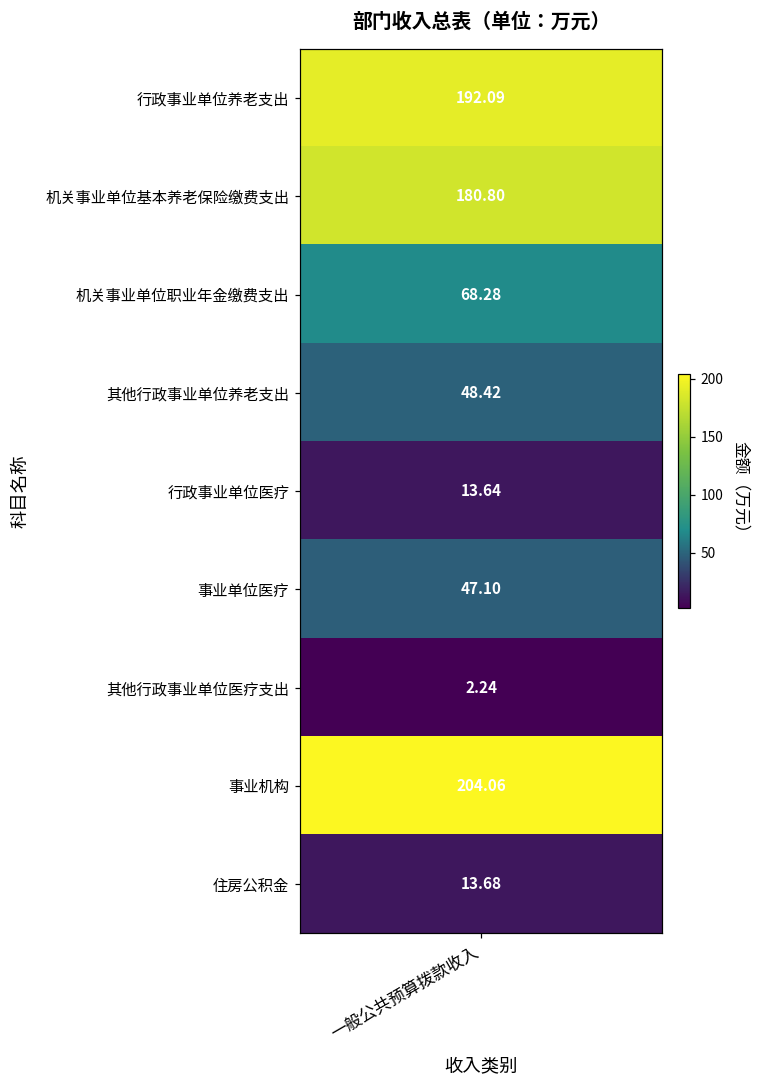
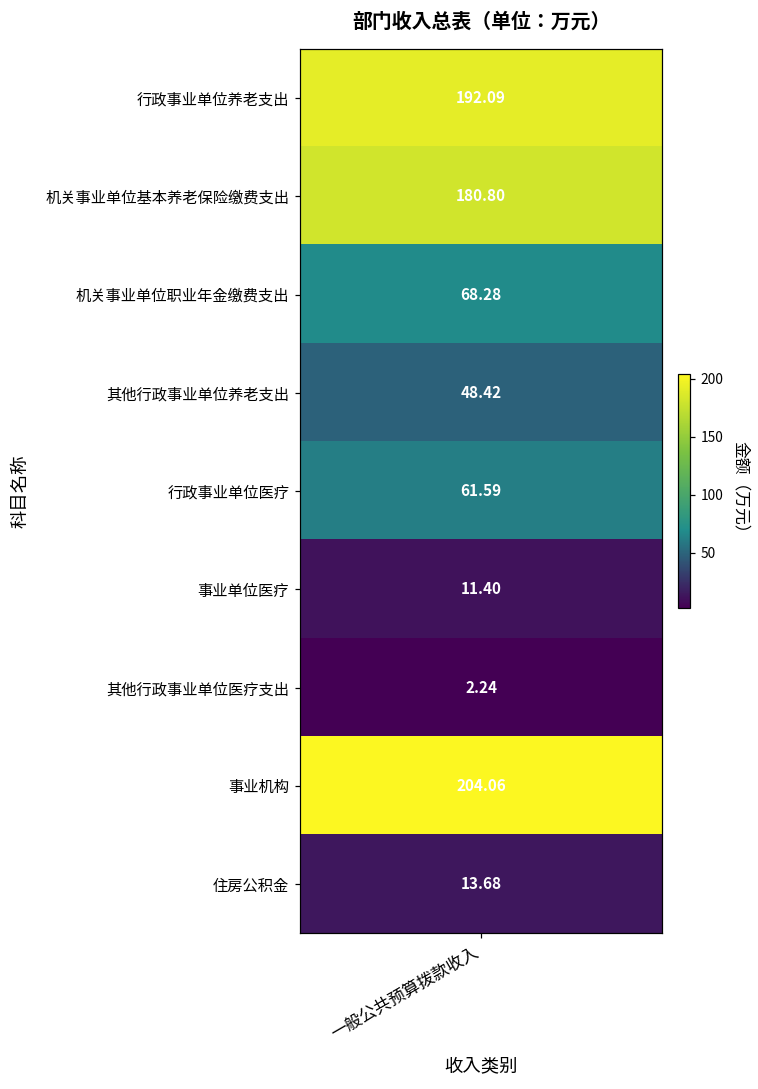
行政事业单位医疗, 一般公共预算拨款收入: 13.64 -> 61.59
事业单位医疗, 一般公共预算拨款收入: 47.10 -> 11.40
